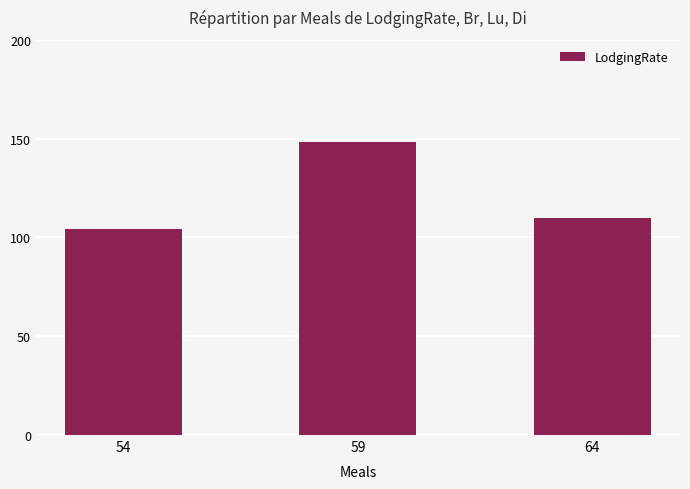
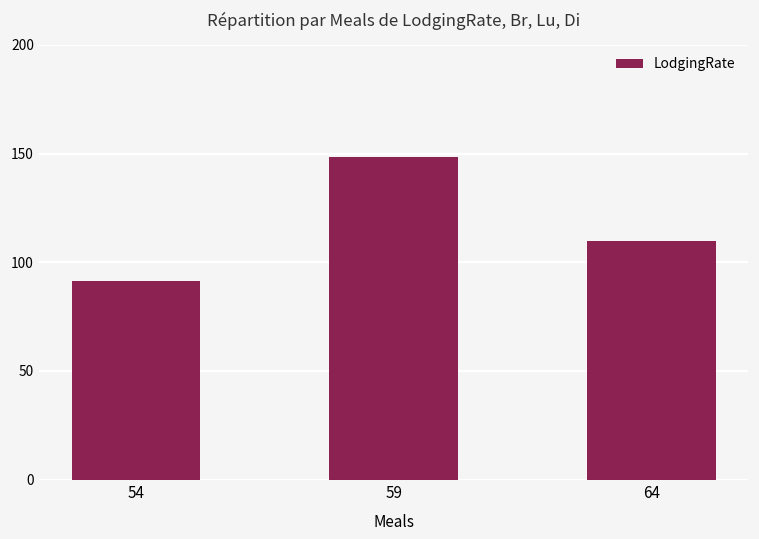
54: 104 -> 91
